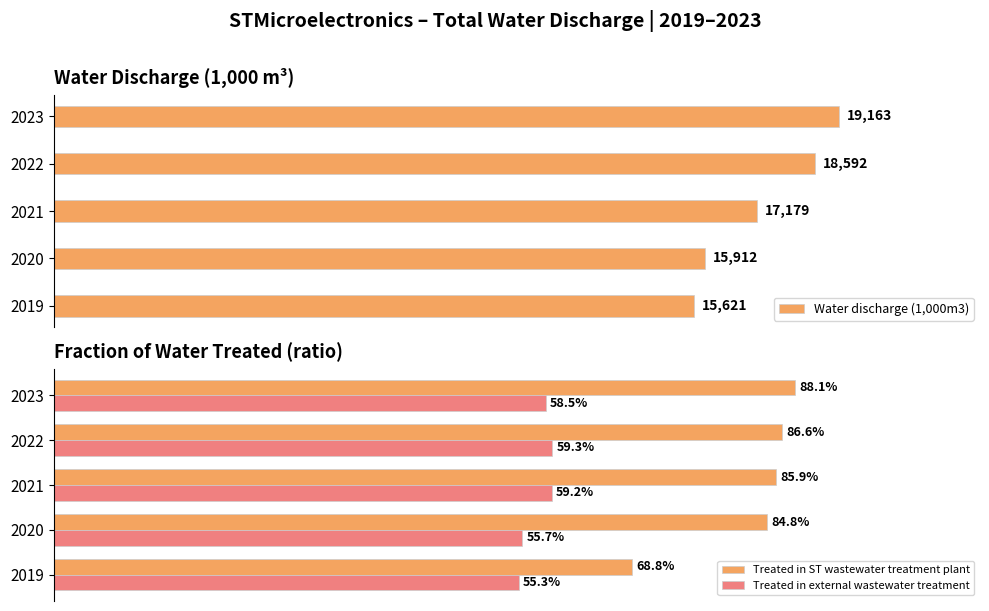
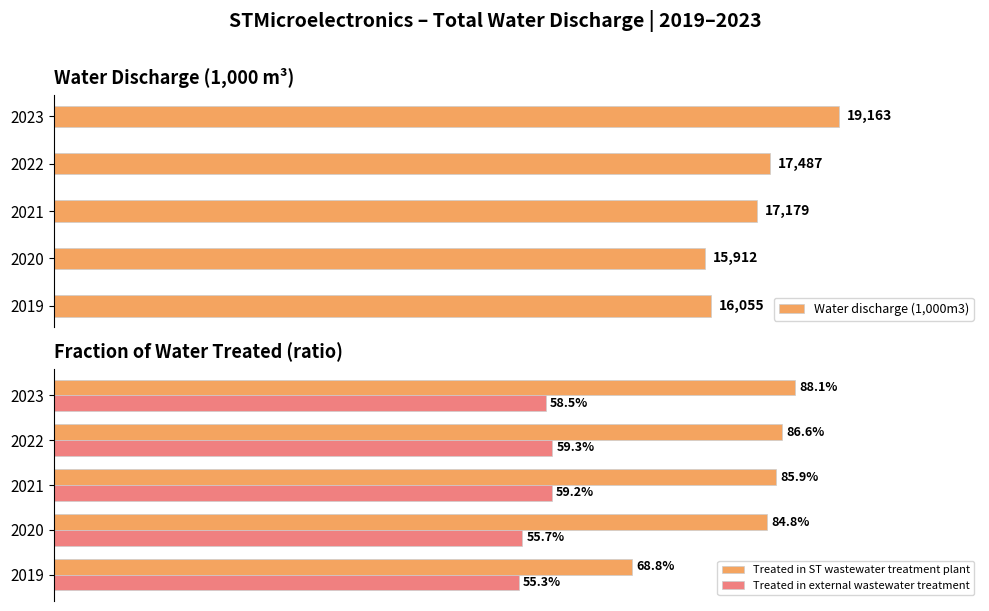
Water Discharge (1,000 m³), 2022: 18,592 -> 17,487
Water Discharge (1,000 m³), 2019: 15,621 -> 16,055
